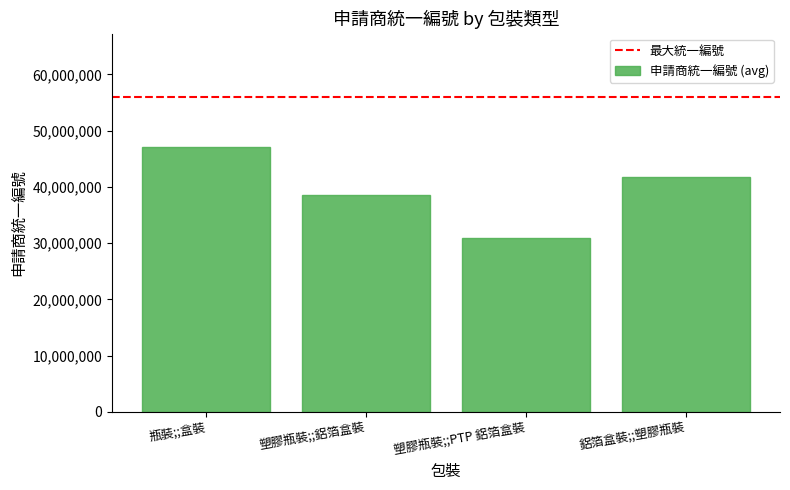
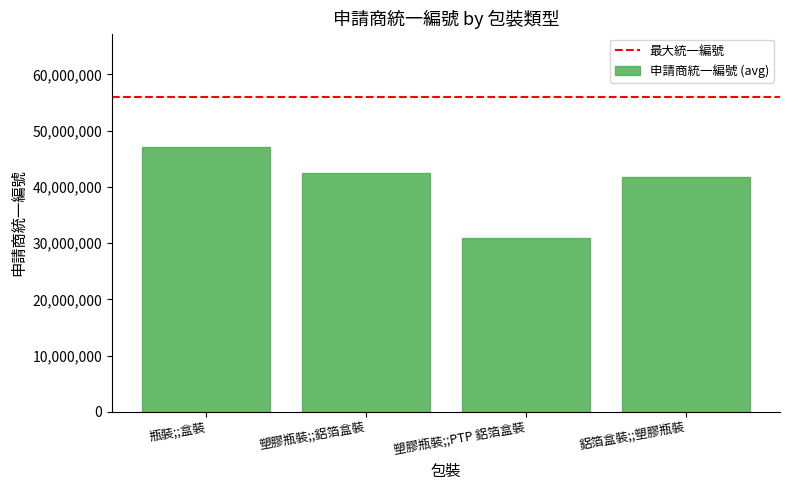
塑膠瓶裝;;鋁箔盒裝: 39,000,000 -> 43,000,000
